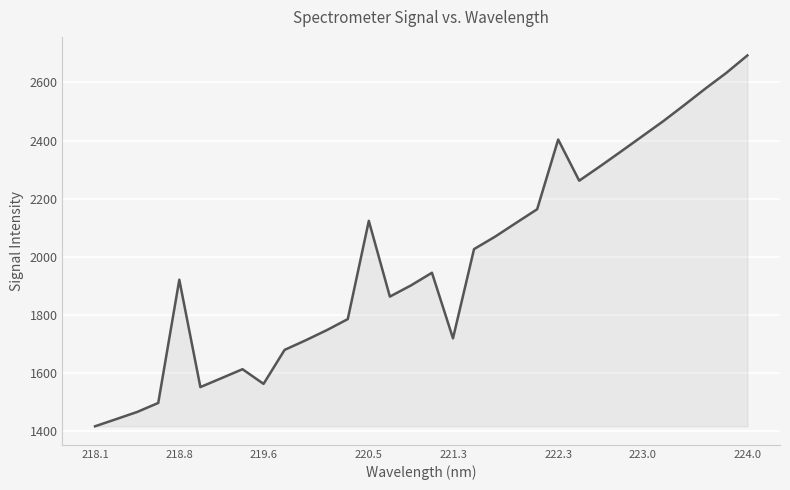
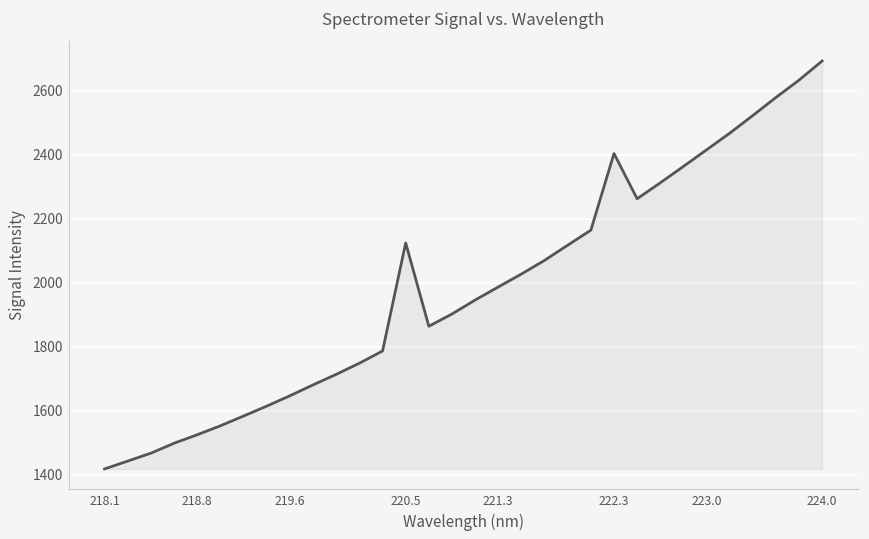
218.8: 1920 -> 1520
219.6: 1560 -> 1650
221.3: 1720 -> 1990
